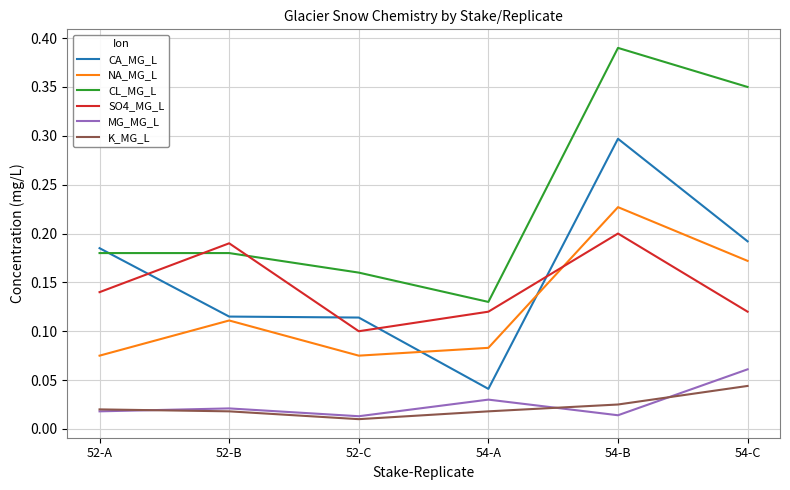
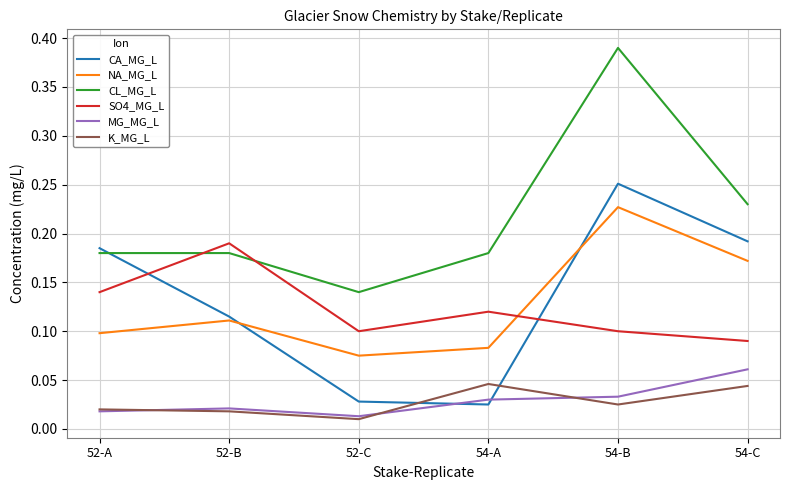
NA_MG_L, 52-A: 0.08 -> 0.10
CA_MG_L, 52-C: 0.11 -> 0.03
CL_MG_L, 52-C: 0.16 -> 0.14
CA_MG_L, 54-A: 0.04 -> 0.03
CL_MG_L, 54-A: 0.13 -> 0.18
K_MG_L, 54-A: 0.02 -> 0.05
CA_MG_L, 54-B: 0.30 -> 0.25
SO4_MG_L, 54-B: 0.2 -> 0.1
MG_MG_L, 54-B: 0.01 -> 0.03
CL_MG_L, 54-C: 0.35 -> 0.23
SO4_MG_L, 54-C: 0.12 -> 0.09
